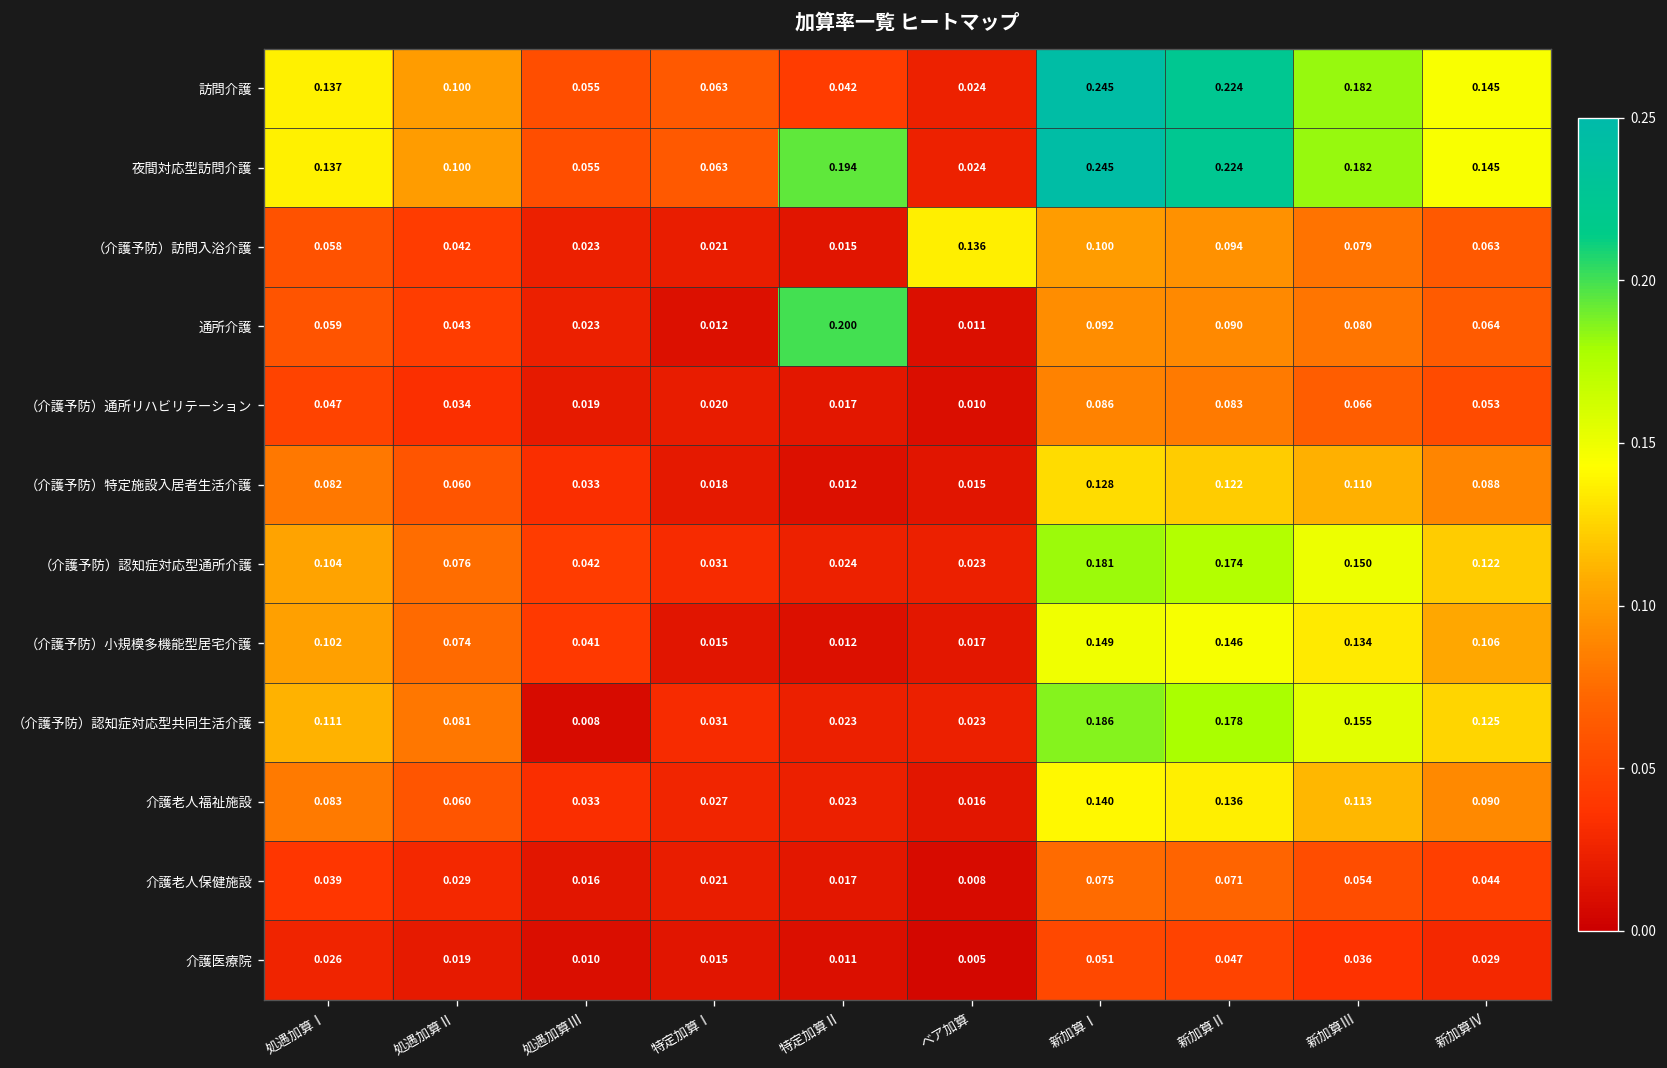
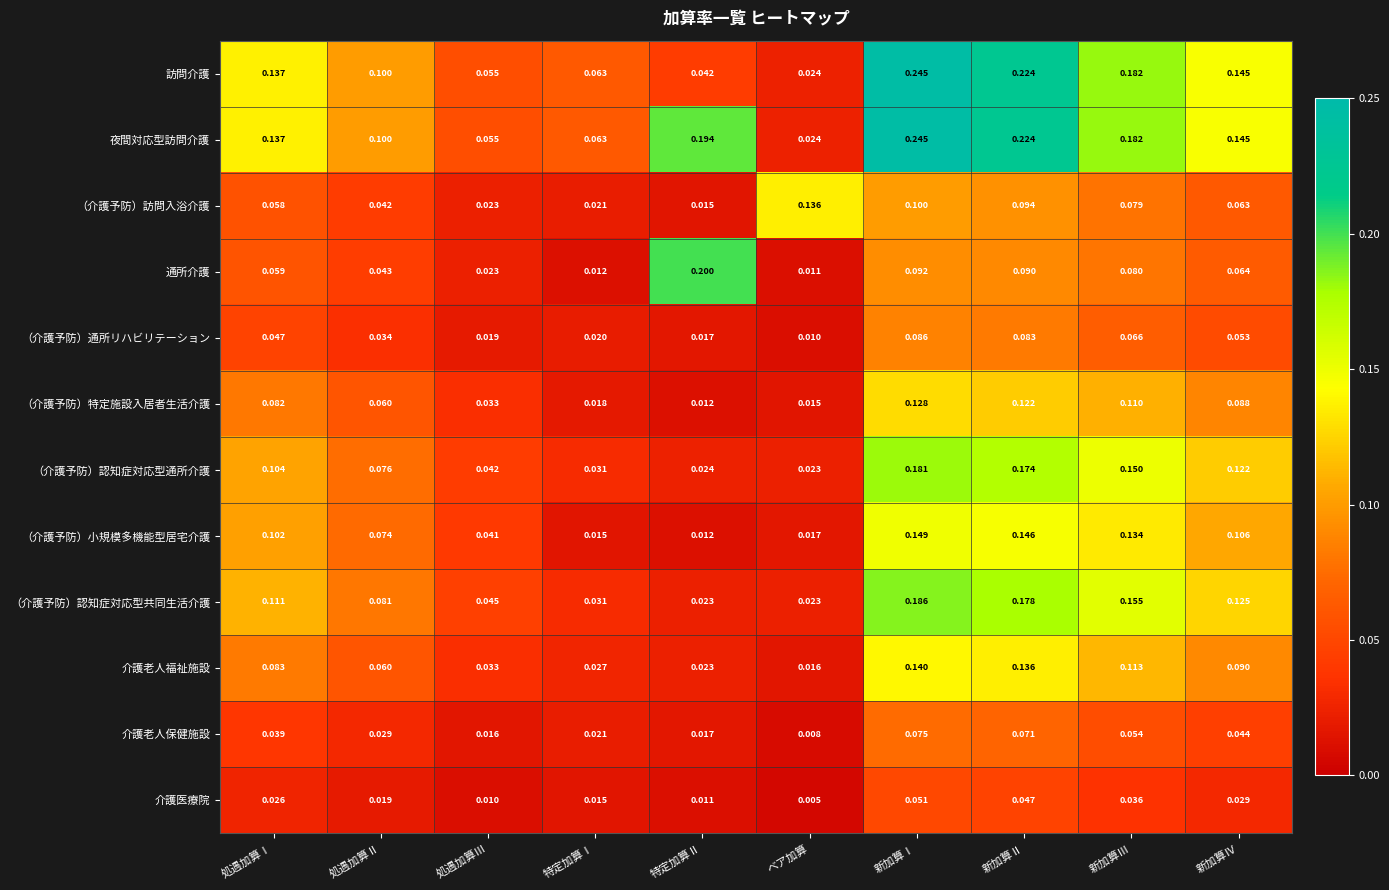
（介護予防）認知症対応型共同生活介護, 処遇加算Ⅲ: 0.008 -> 0.045
